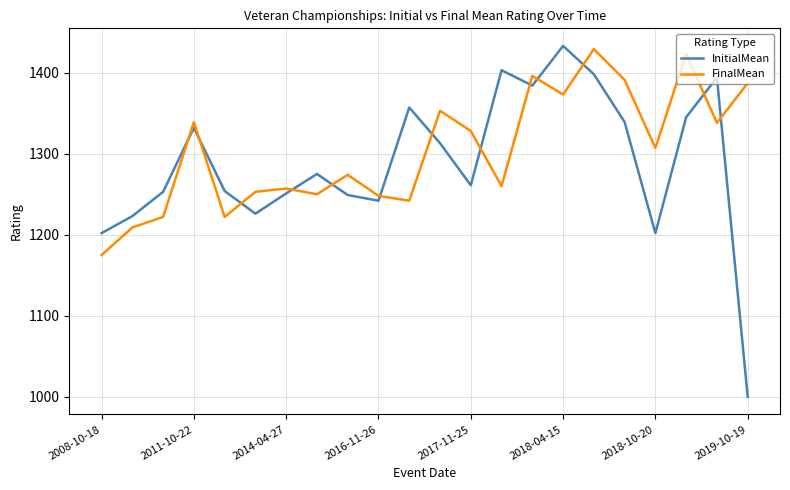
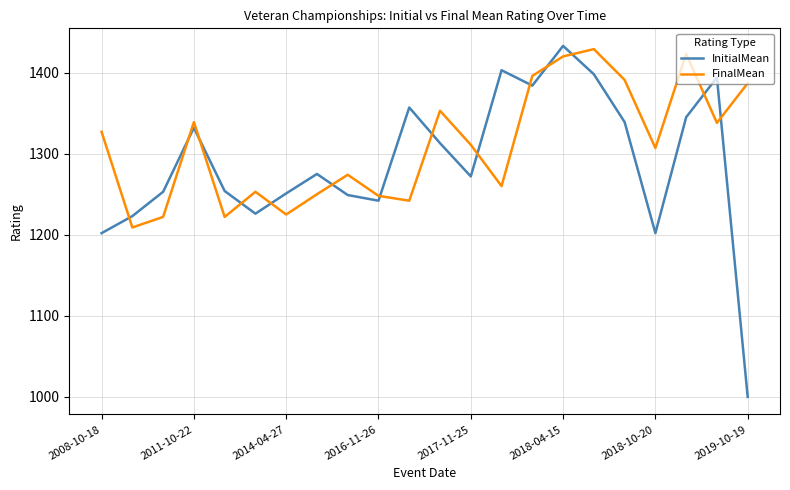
FinalMean, 2008-10-18: 1180 -> 1330
FinalMean, 2014-04-27: 1260 -> 1230
InitialMean, 2017-11-25: 1260 -> 1270
FinalMean, 2017-11-25: 1330 -> 1310
FinalMean, 2018-04-15: 1370 -> 1420
